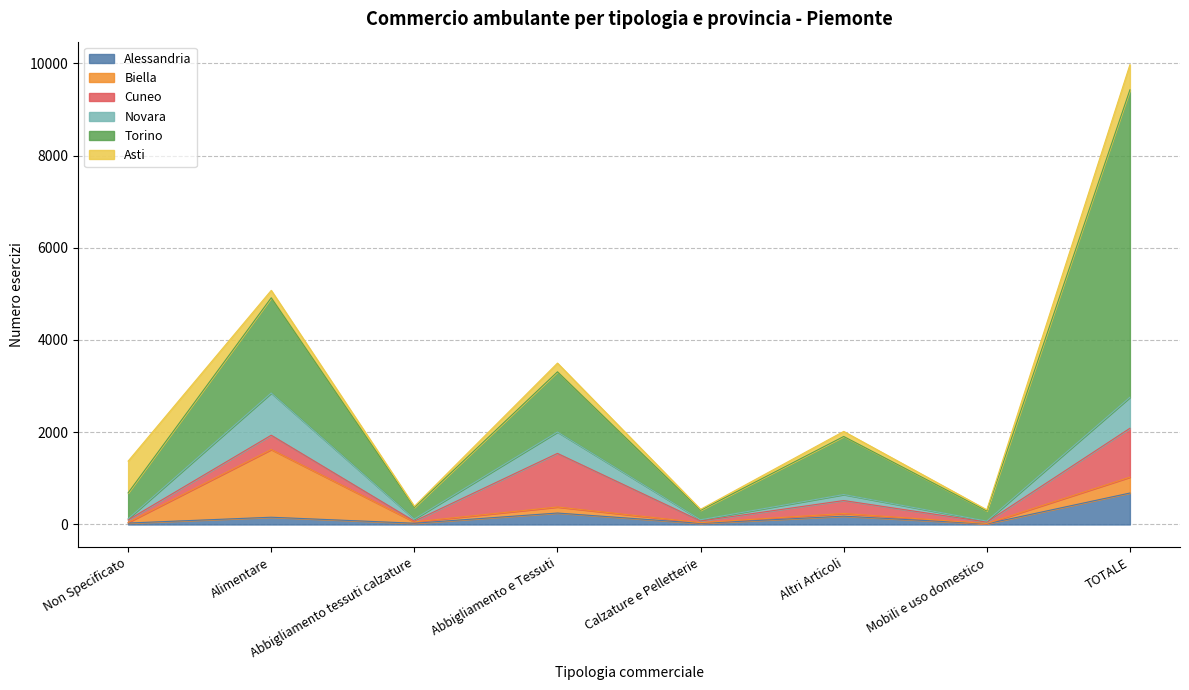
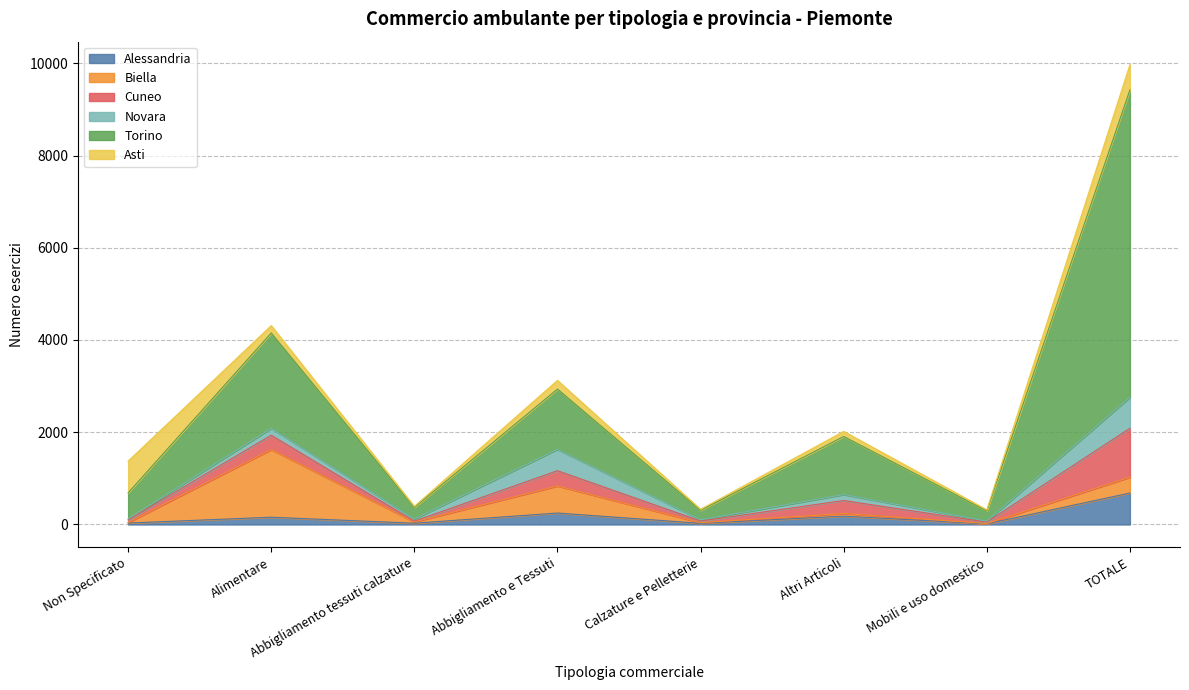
Novara, Alimentare: 900 -> 200
Biella, Abbigliamento e Tessuti: 100 -> 600
Cuneo, Abbigliamento e Tessuti: 1200 -> 300
